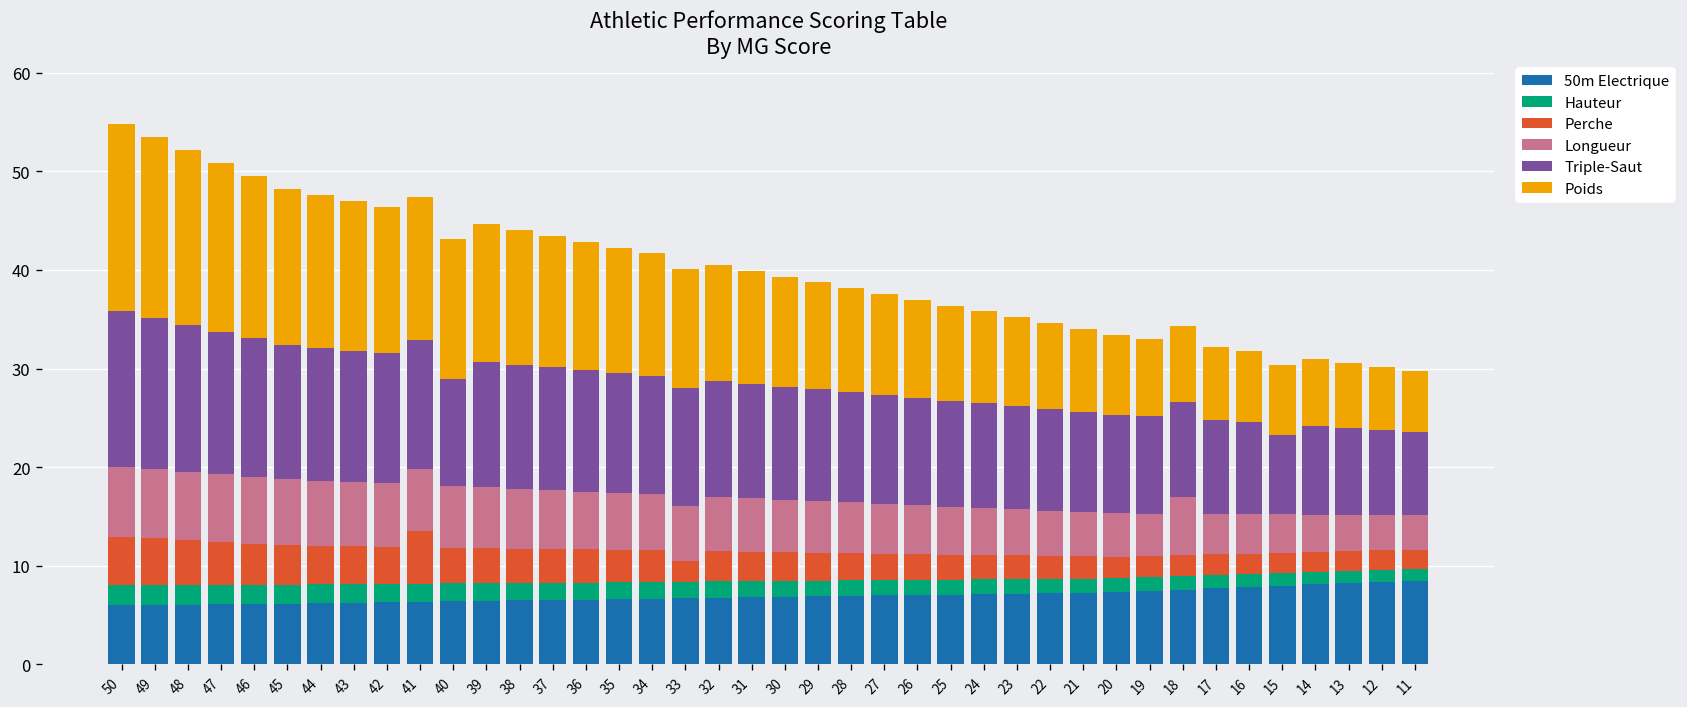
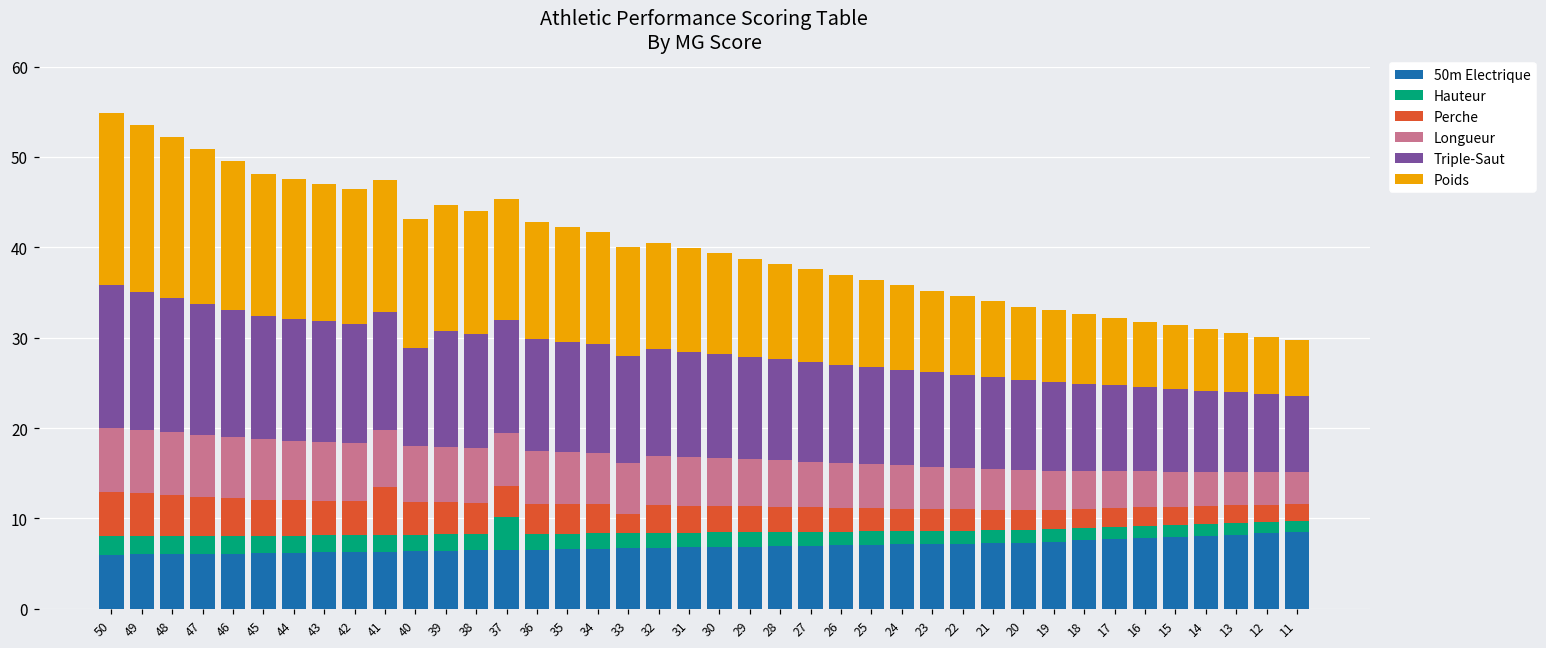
Hauteur, 37: 2 -> 4
Longueur, 18: 6 -> 4
Triple-Saut, 15: 8 -> 9
